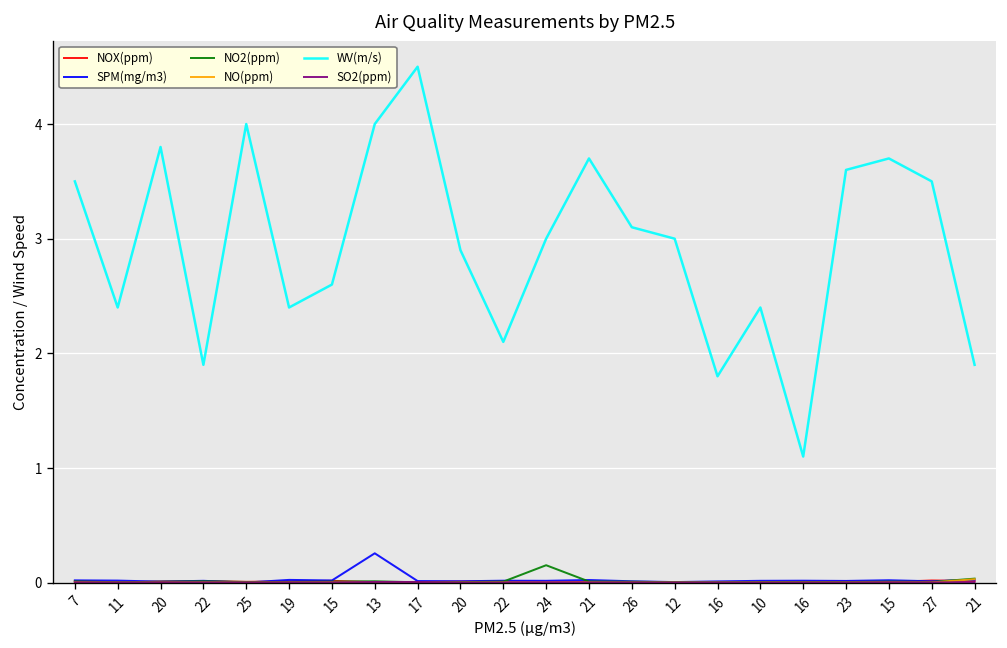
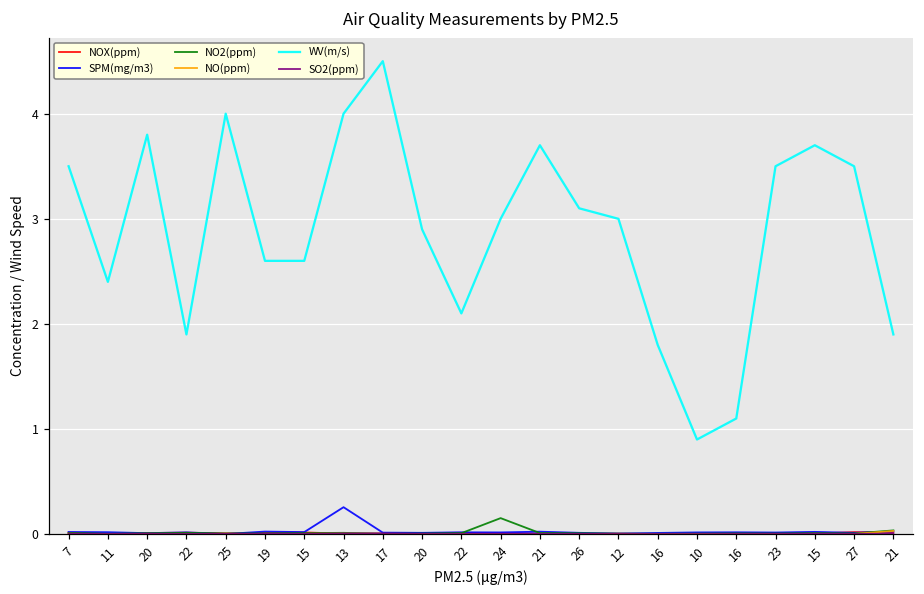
WV(m/s), 19: 2.4 -> 2.6
WV(m/s), 10: 2.4 -> 0.9
WV(m/s), 23: 3.6 -> 3.5
